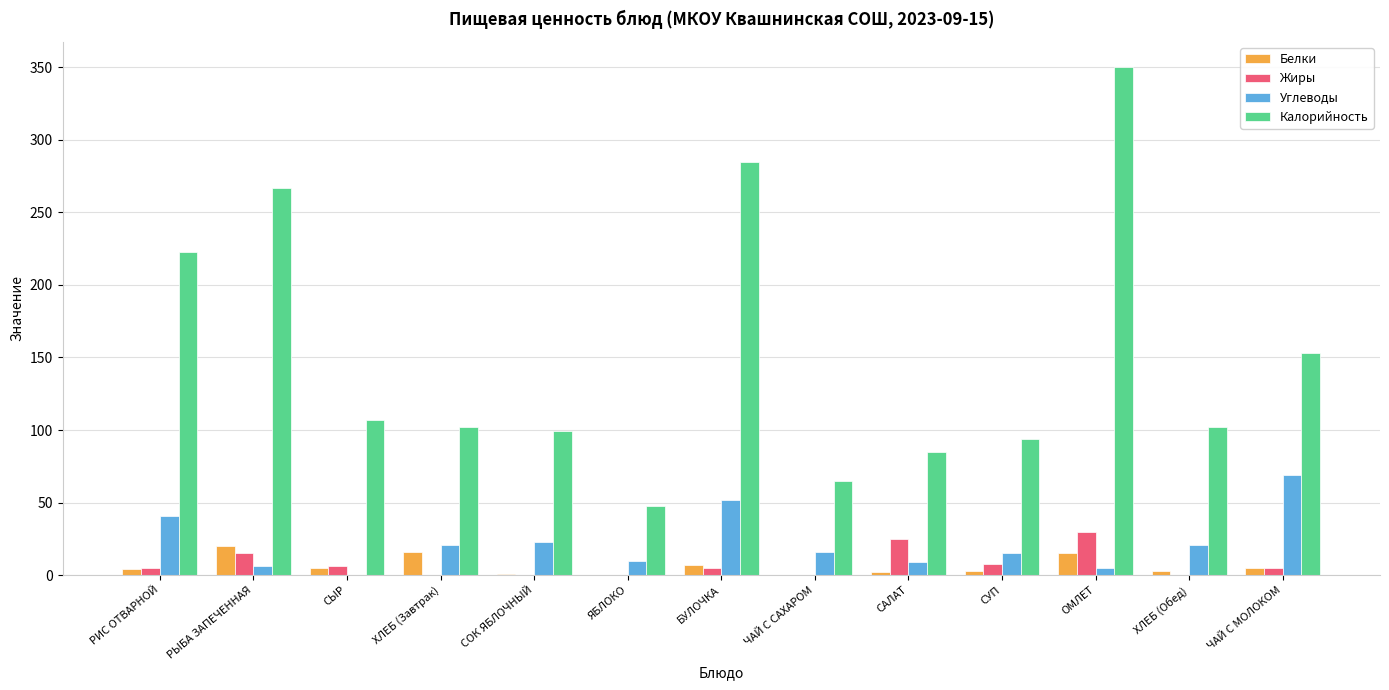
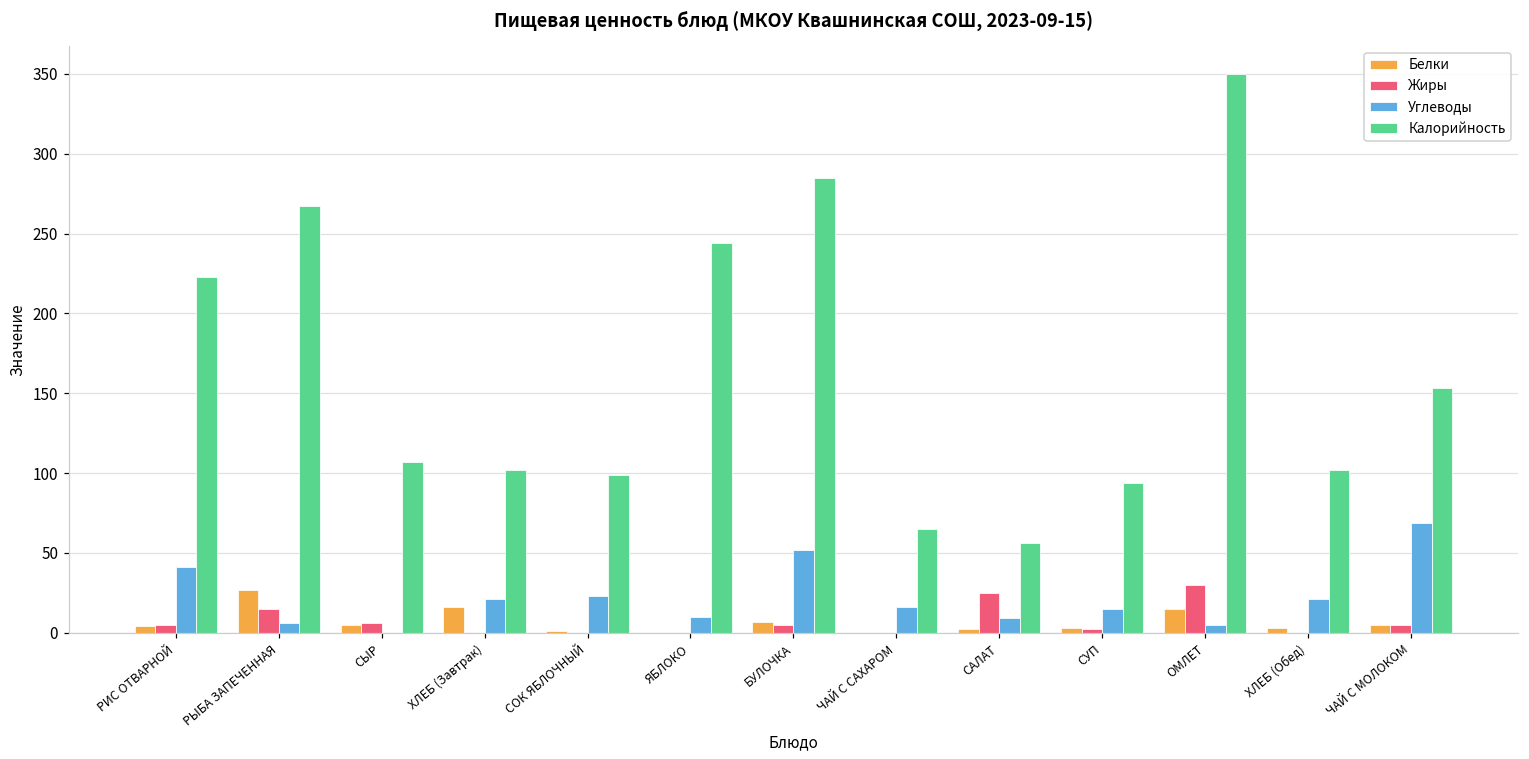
Белки, РЫБА ЗАПЕЧЕННАЯ: 20 -> 27
Калорийность, ЯБЛОКО: 48 -> 244
Калорийность, САЛАТ: 85 -> 56
Жиры, СУП: 8 -> 2
